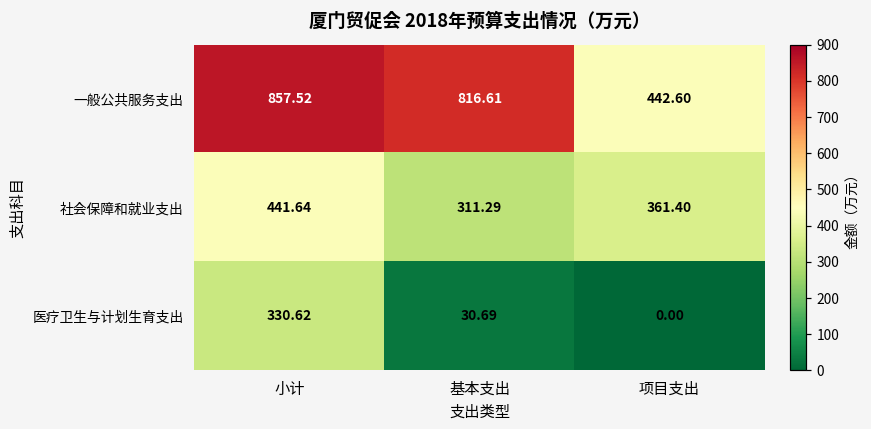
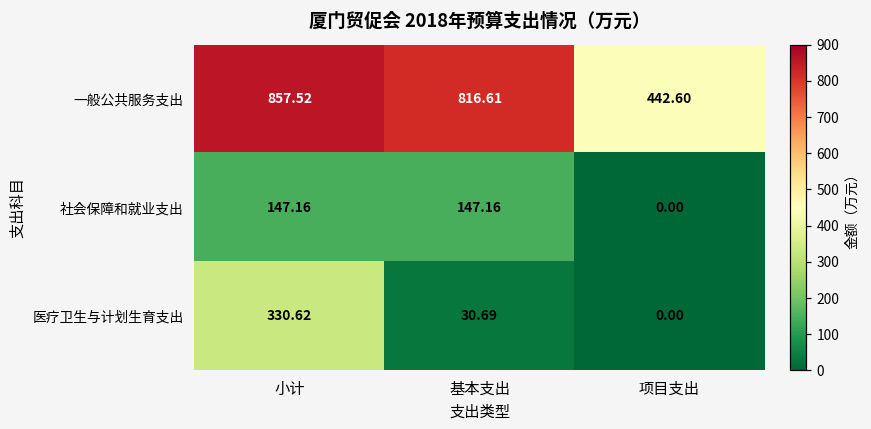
社会保障和就业支出, 小计: 441.64 -> 147.16
社会保障和就业支出, 基本支出: 311.29 -> 147.16
社会保障和就业支出, 项目支出: 361.40 -> 0.00
